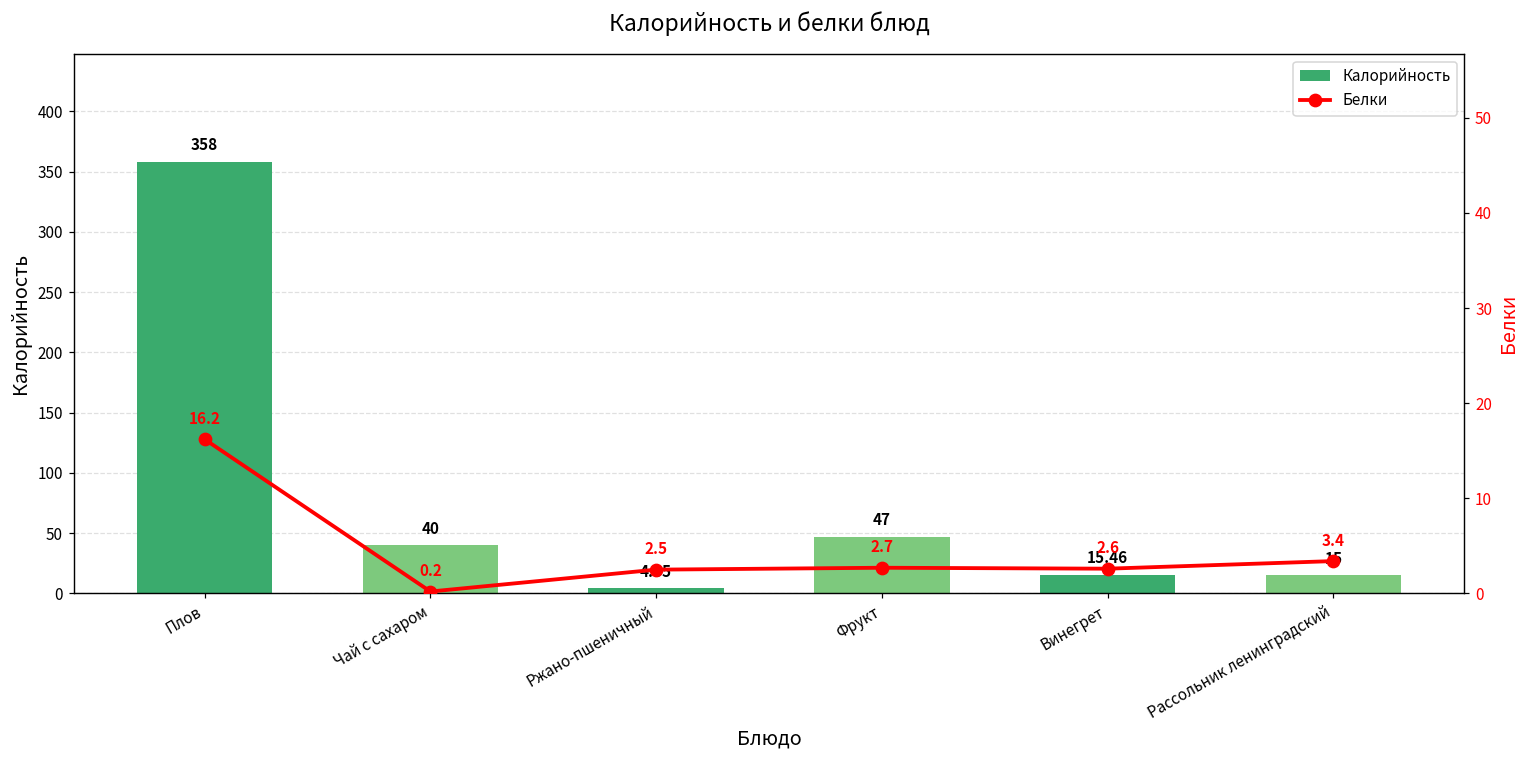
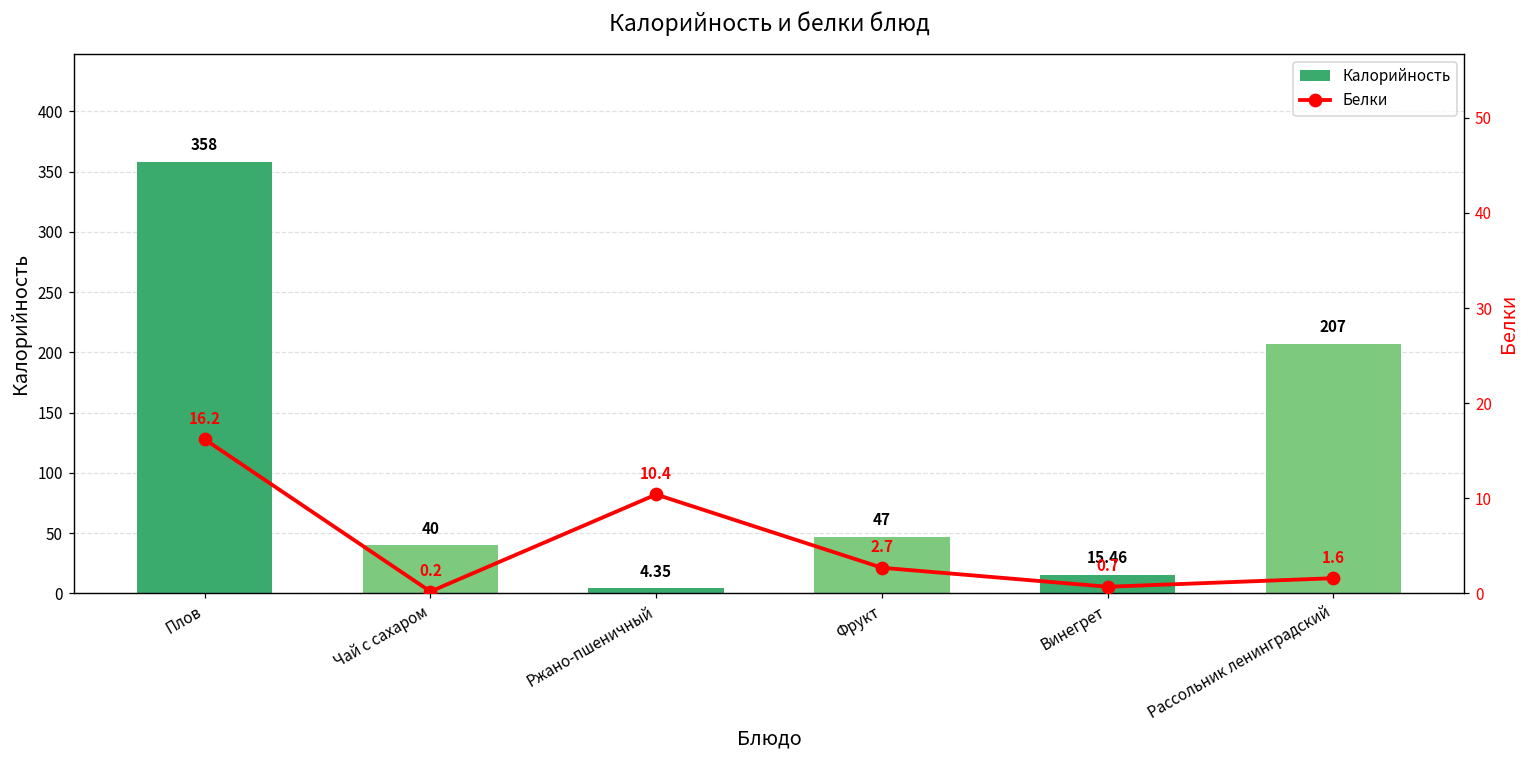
Калорийность, Рассольник ленинградский: 15 -> 207
Белки, Ржано-пшеничный: 2.5 -> 10.4
Белки, Винегрет: 2.6 -> 0.7
Белки, Рассольник ленинградский: 3.4 -> 1.6
